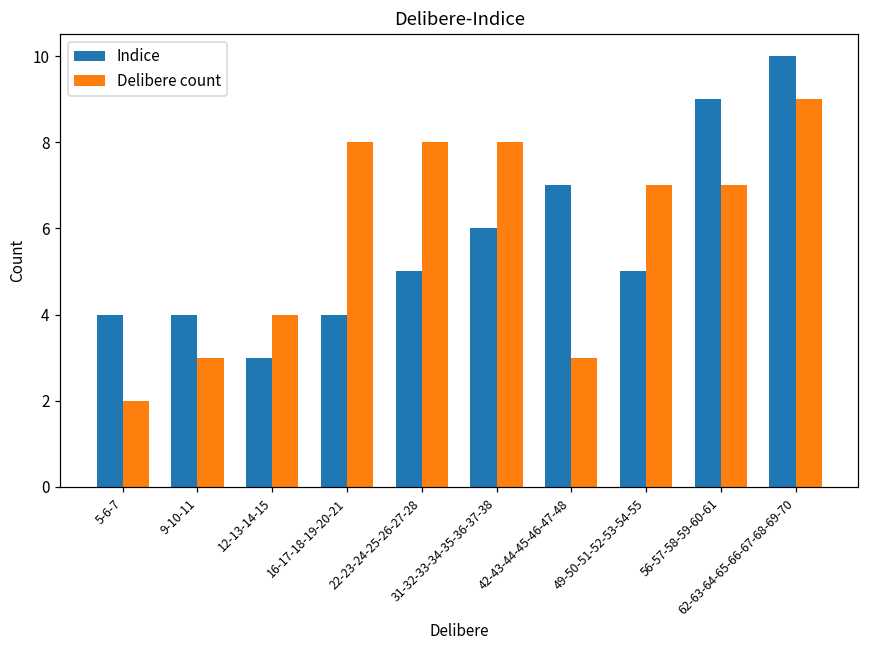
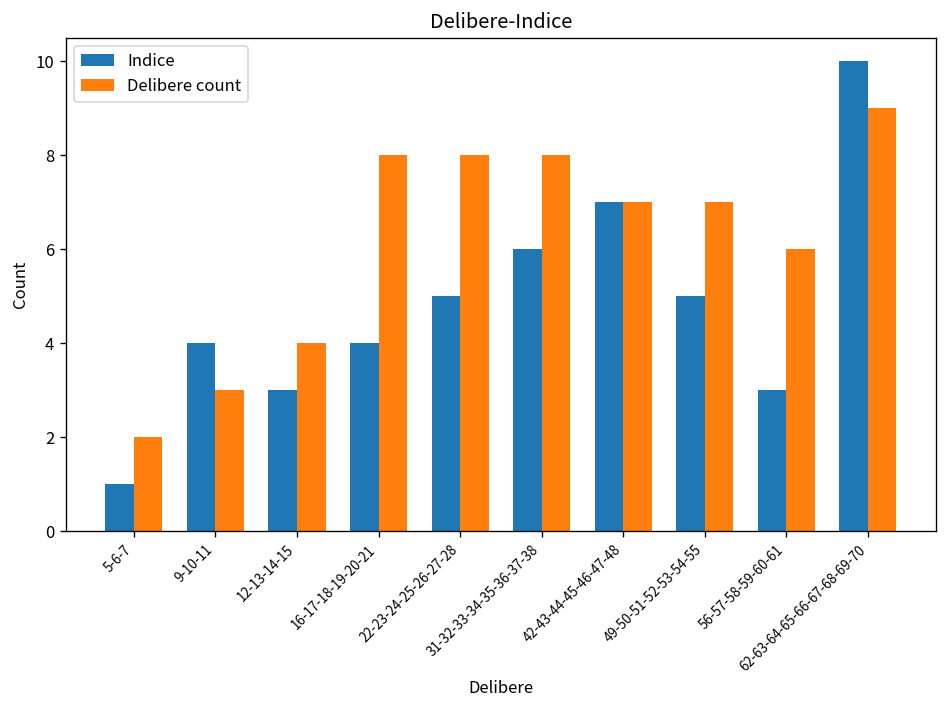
Indice, 5-6-7: 4 -> 1
Delibere count, 42-43-44-45-46-47-48: 3 -> 7
Indice, 56-57-58-59-60-61: 9 -> 3
Delibere count, 56-57-58-59-60-61: 7 -> 6
